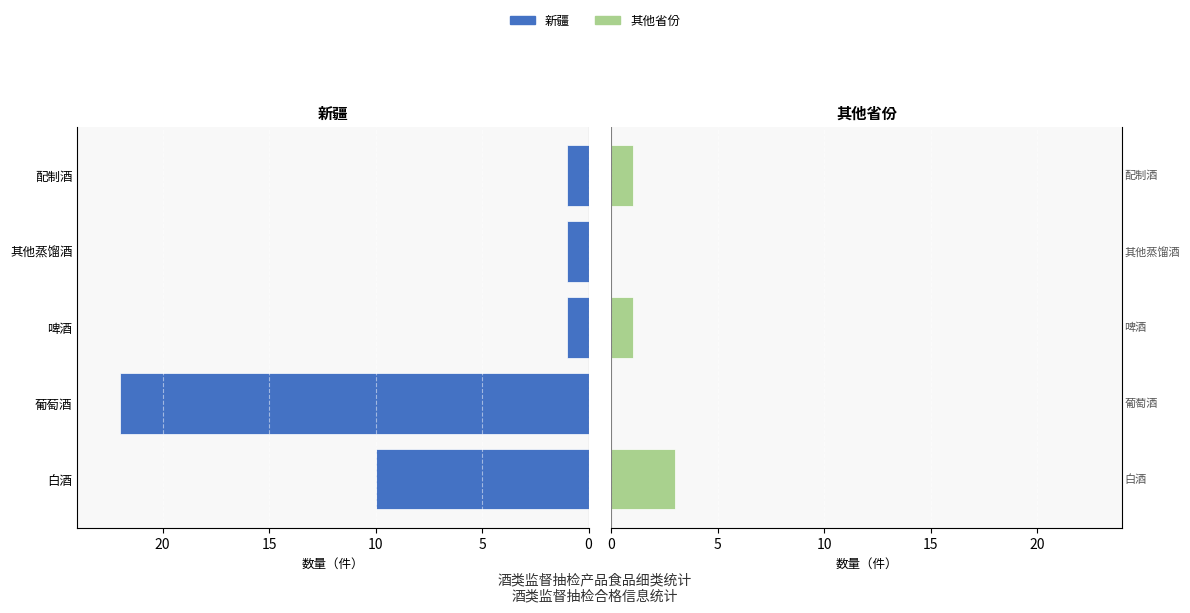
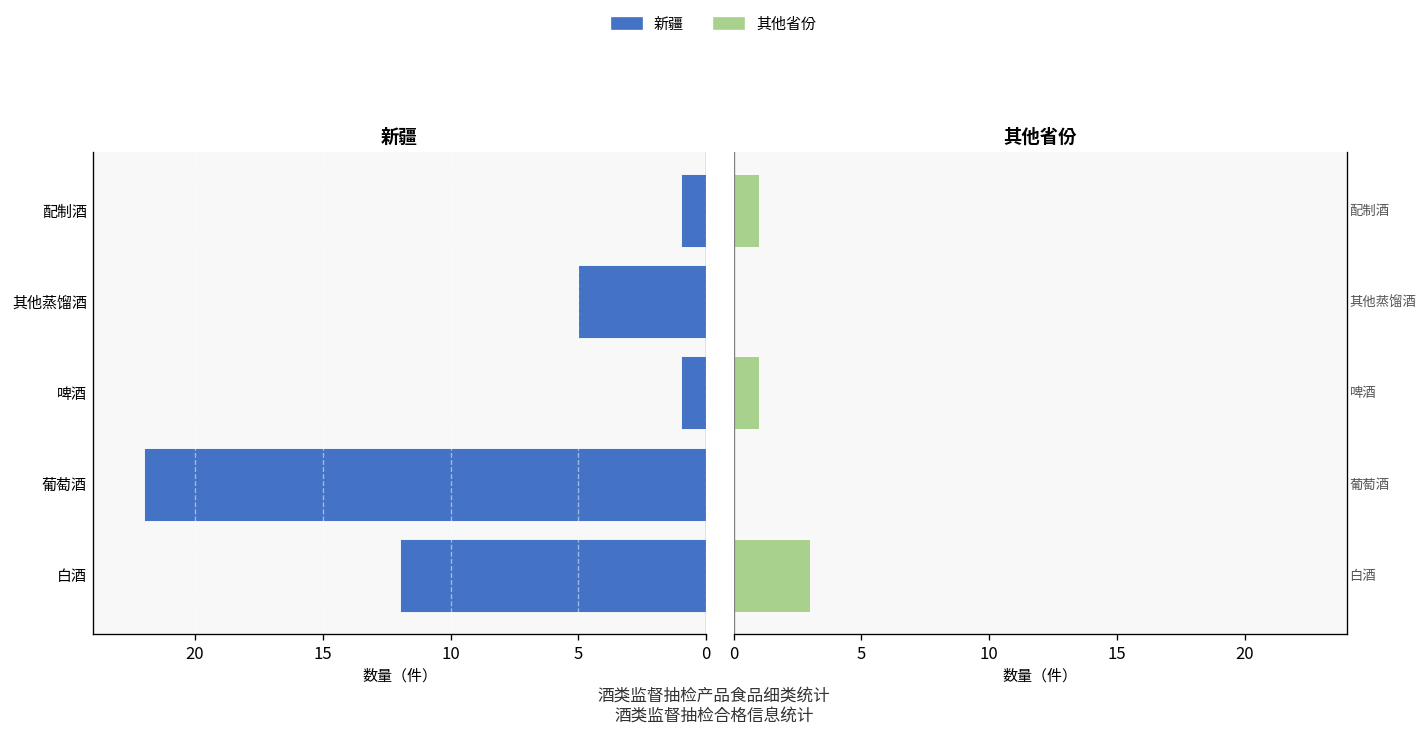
新疆, 其他蒸馏酒: 1 -> 5
新疆, 白酒: 10 -> 12
